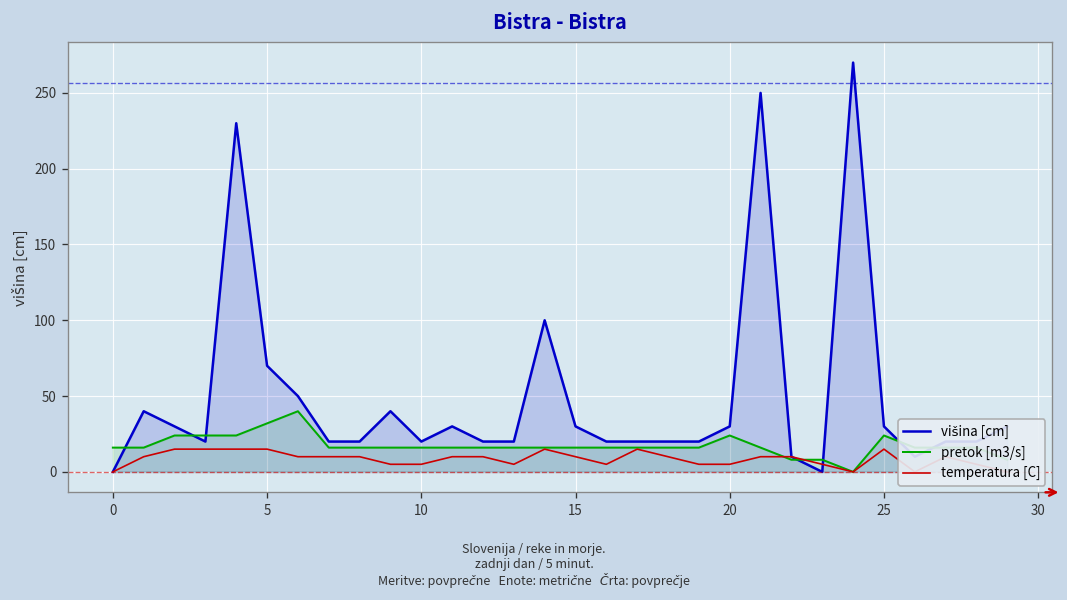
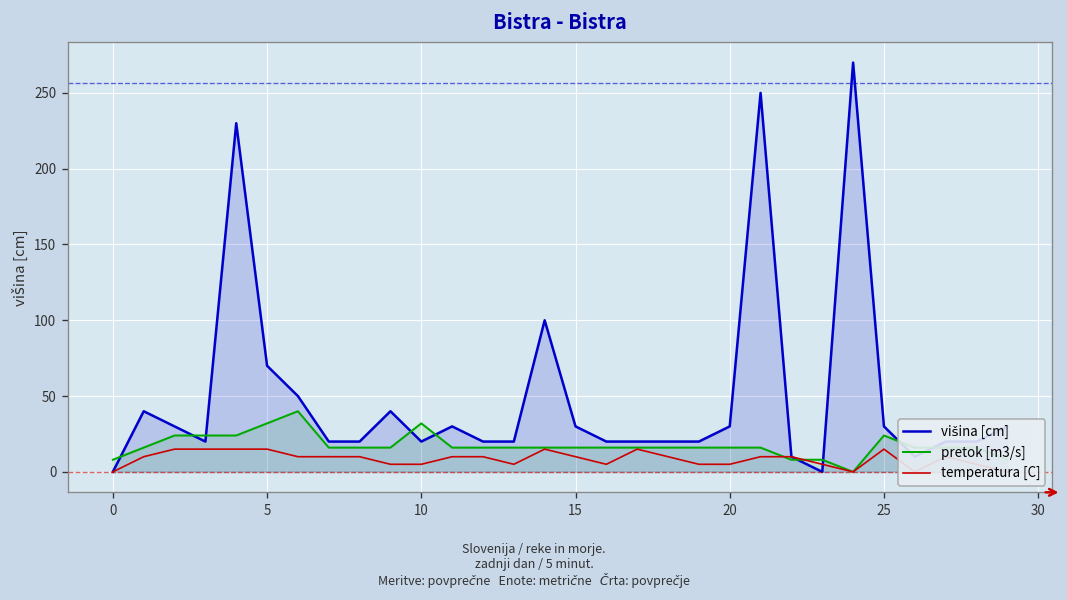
pretok [m3/s], 0: 16 -> 8
pretok [m3/s], 10: 16 -> 32
pretok [m3/s], 20: 24 -> 16
